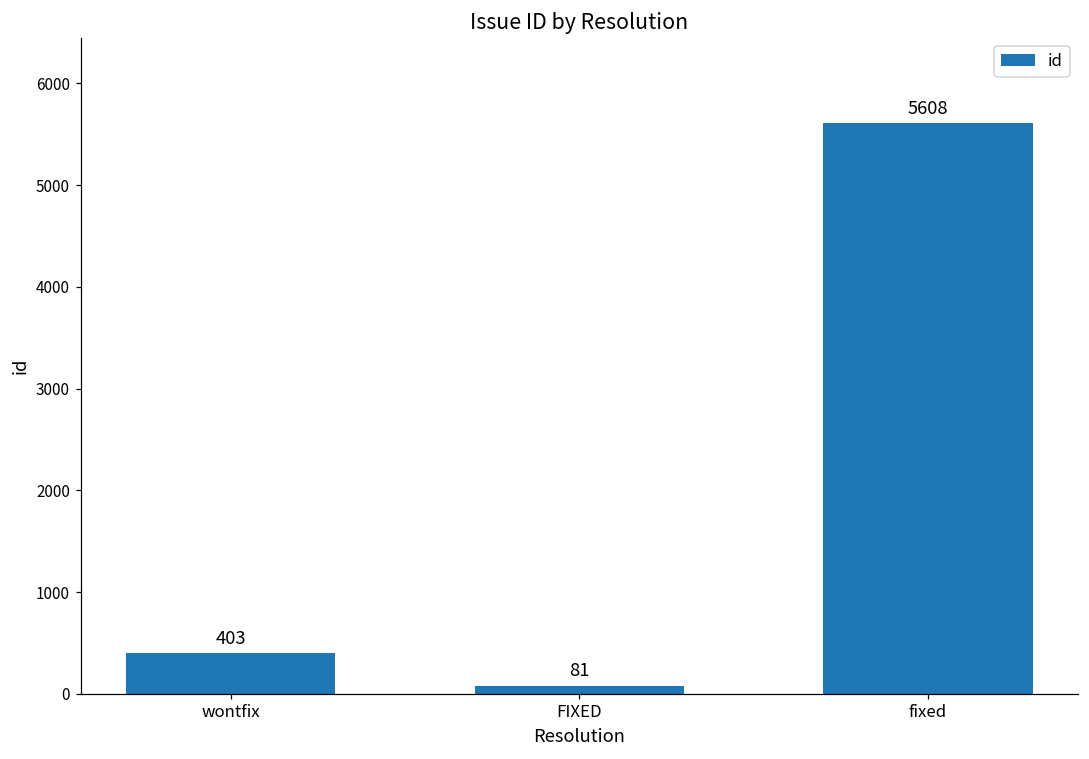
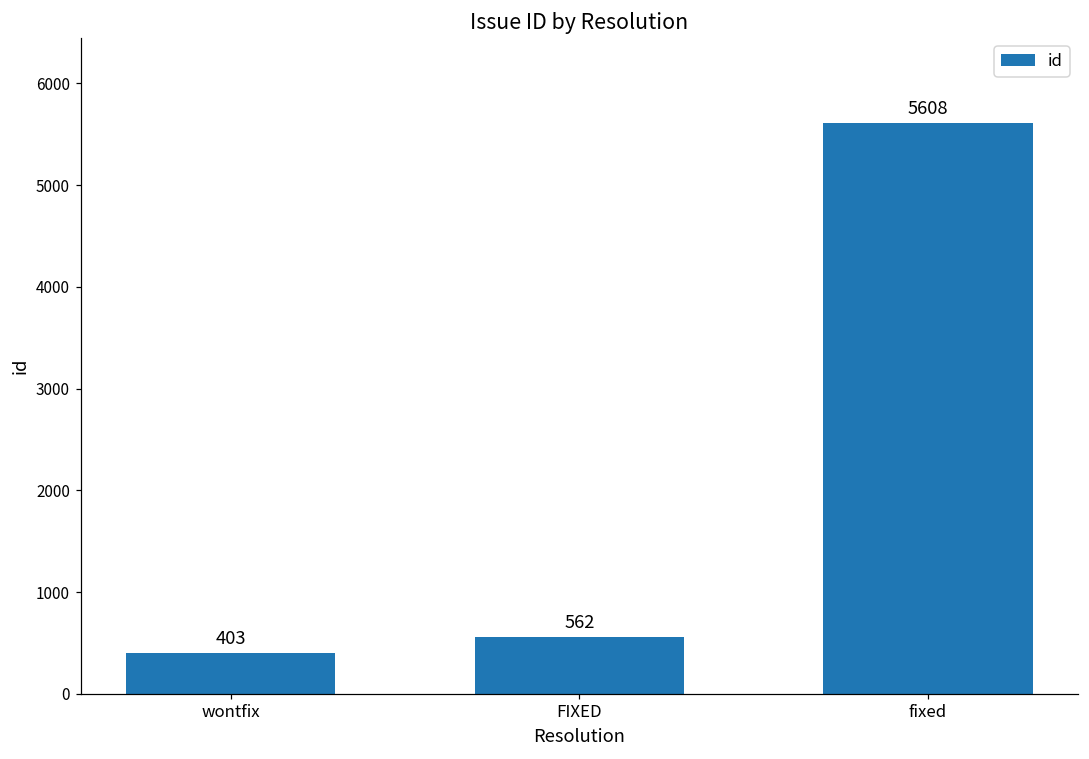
FIXED: 81 -> 562
